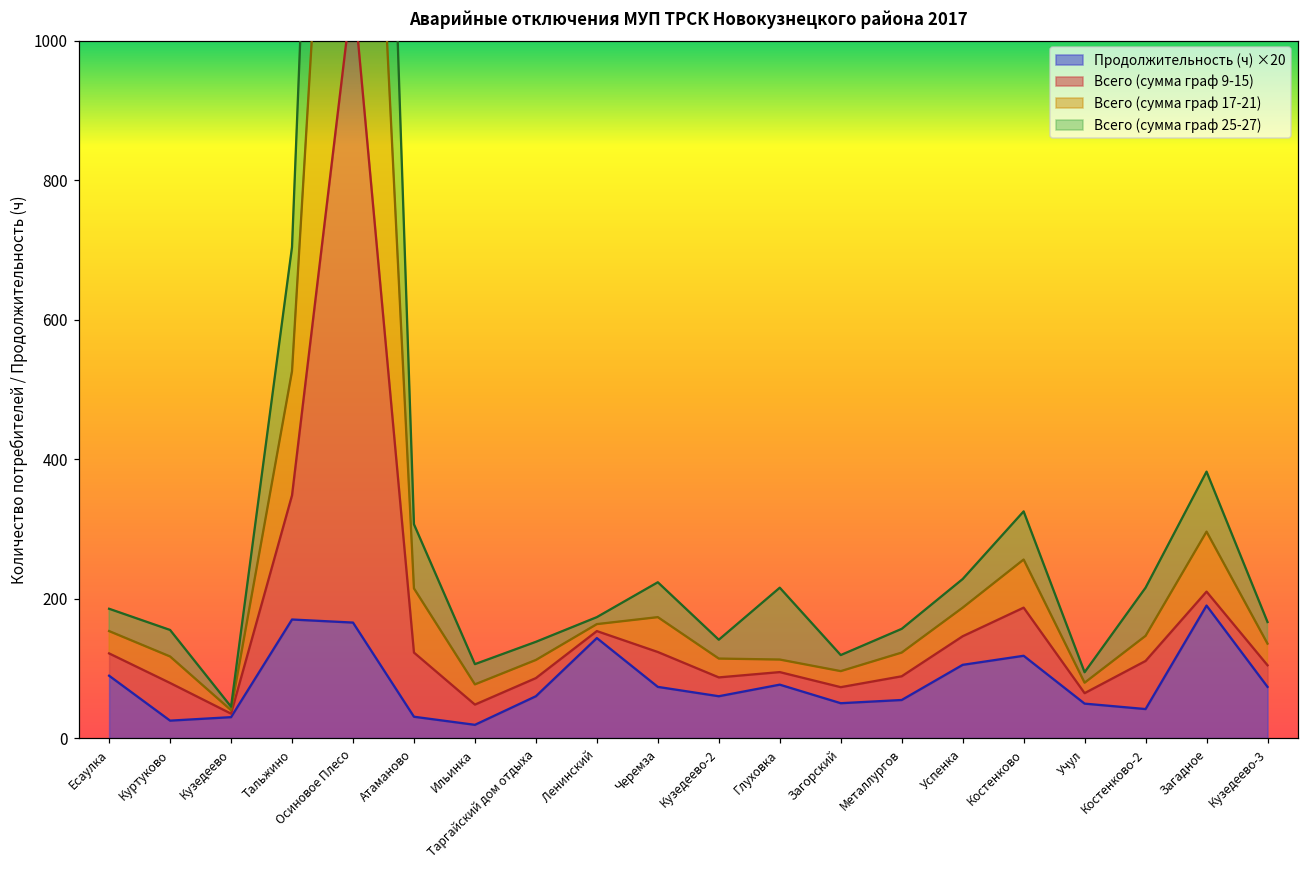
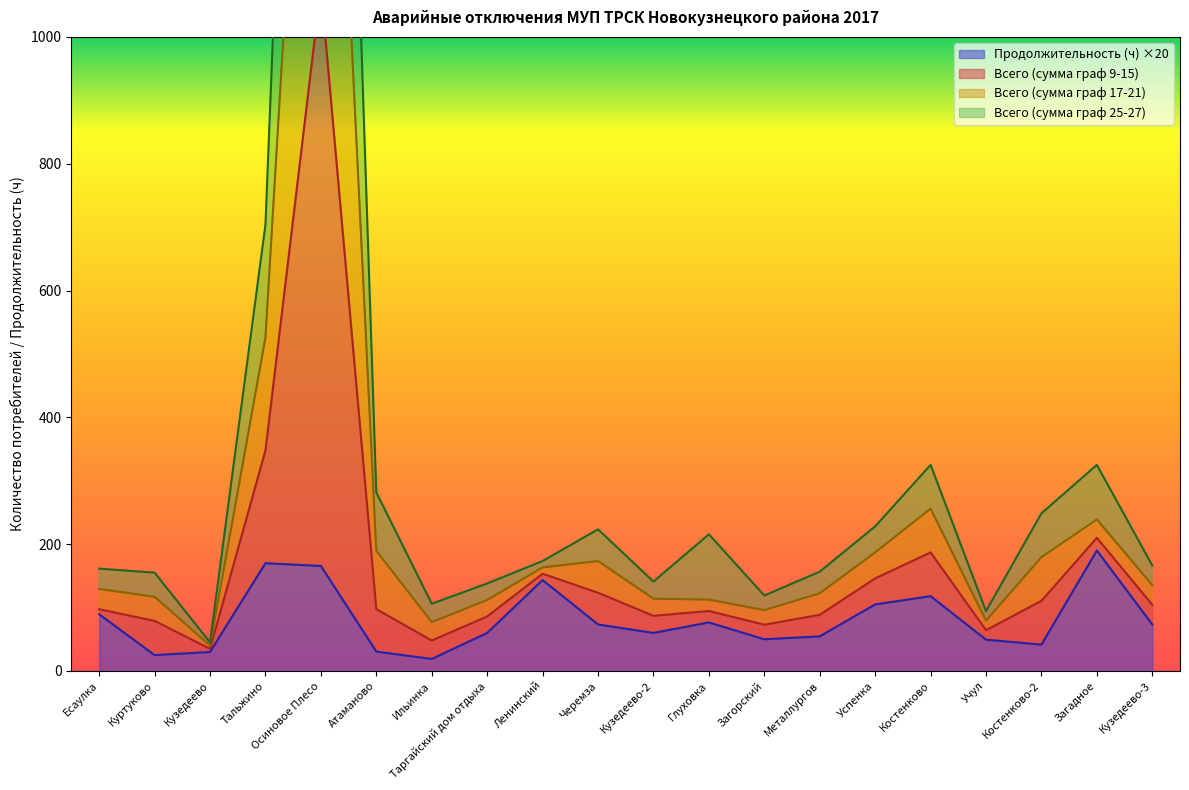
Всего (сумма граф 9-15), Есаулка: 30 -> 10
Всего (сумма граф 9-15), Атаманово: 90 -> 70
Всего (сумма граф 17-21), Костенково-2: 40 -> 70
Всего (сумма граф 17-21), Загадное: 90 -> 30
